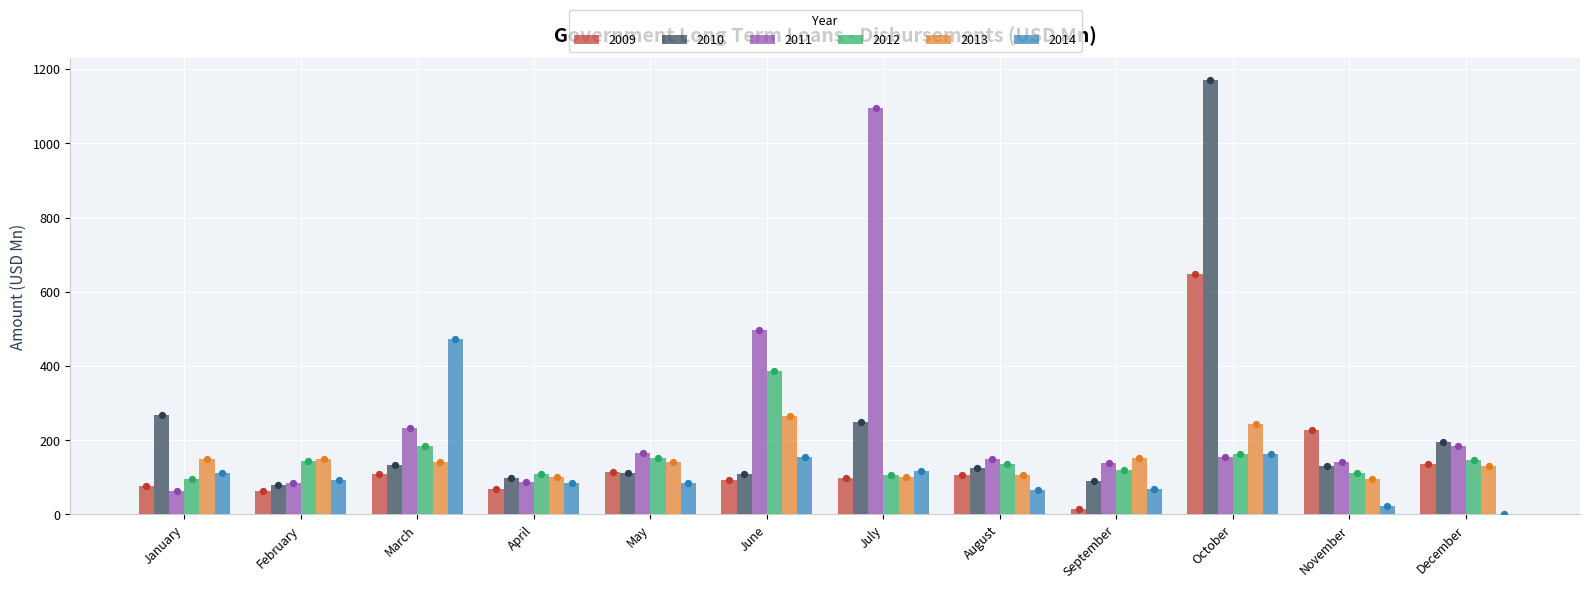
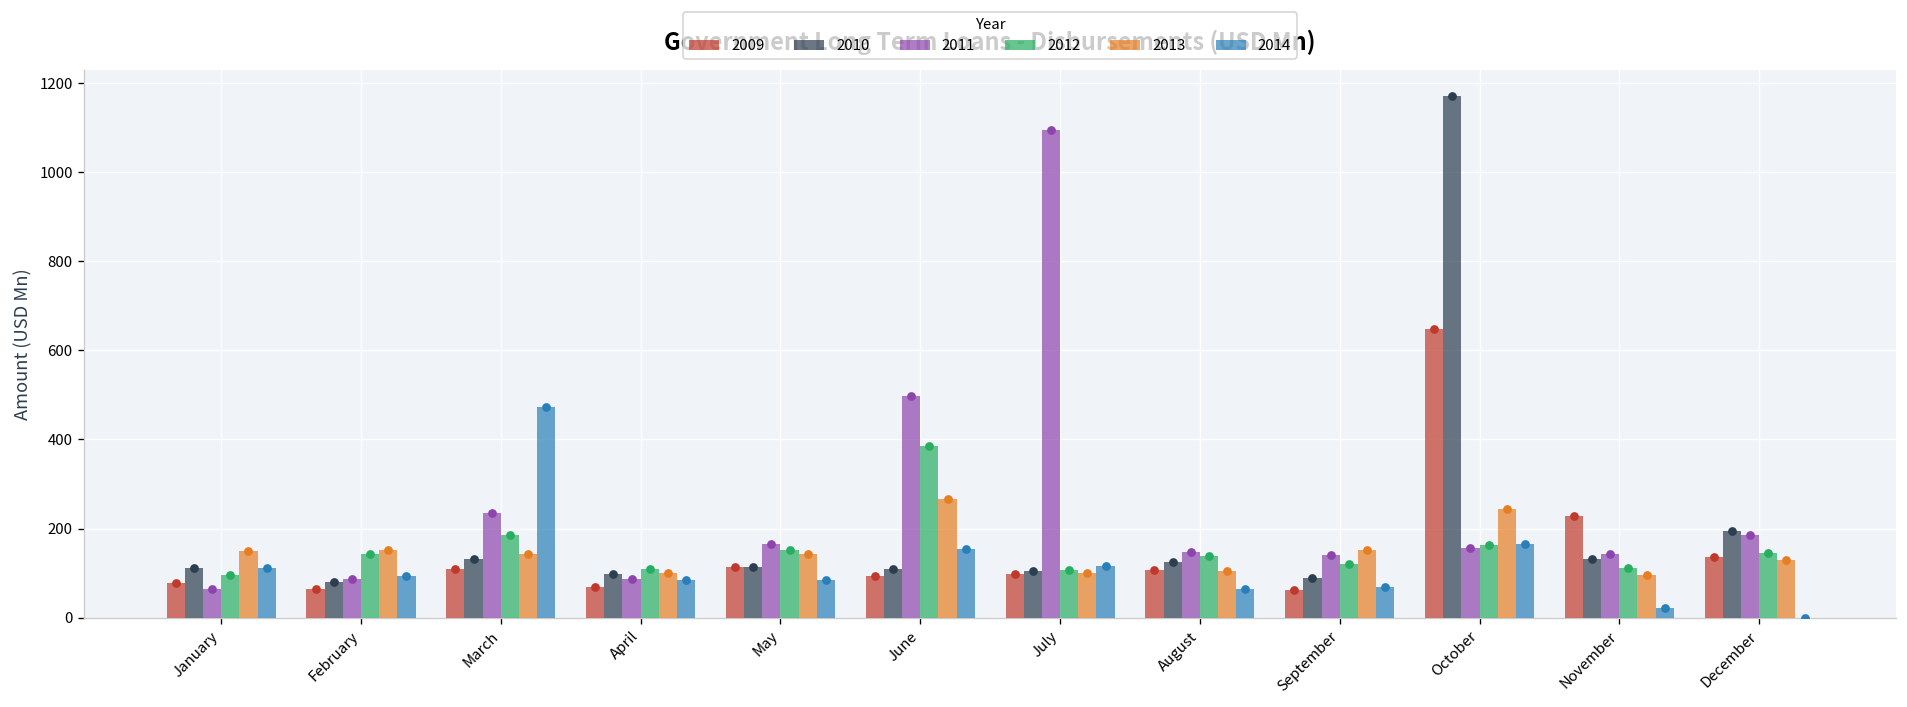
2010, January: 270 -> 110
2010, July: 250 -> 110
2009, September: 10 -> 60
